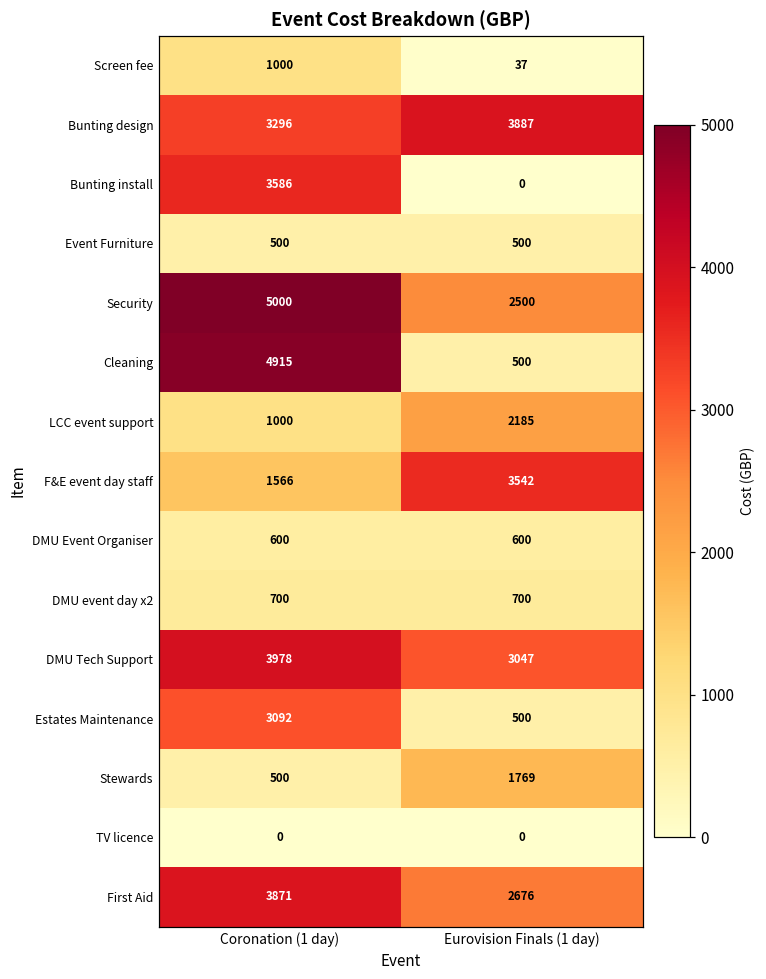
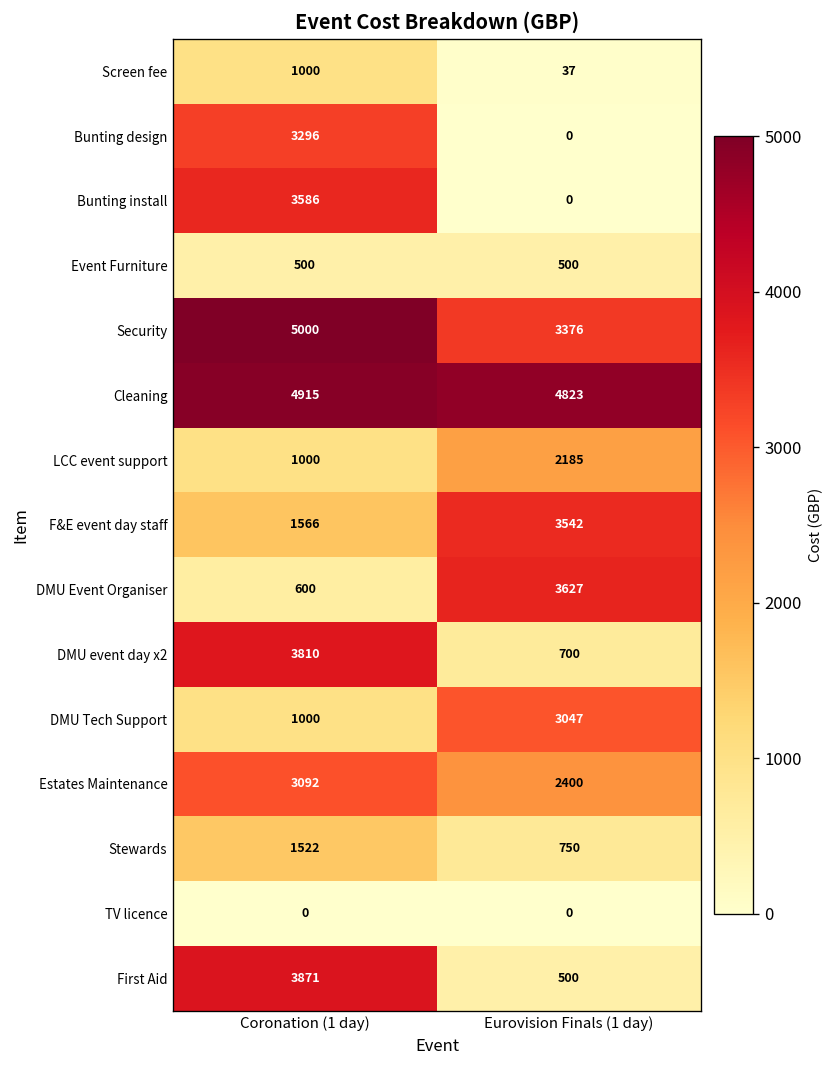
Bunting design, Eurovision Finals (1 day): 3887 -> 0
Security, Eurovision Finals (1 day): 2500 -> 3376
Cleaning, Eurovision Finals (1 day): 500 -> 4823
DMU Event Organiser, Eurovision Finals (1 day): 600 -> 3627
DMU event day x2, Coronation (1 day): 700 -> 3810
DMU Tech Support, Coronation (1 day): 3978 -> 1000
Estates Maintenance, Eurovision Finals (1 day): 500 -> 2400
Stewards, Coronation (1 day): 500 -> 1522
Stewards, Eurovision Finals (1 day): 1769 -> 750
First Aid, Eurovision Finals (1 day): 2676 -> 500
